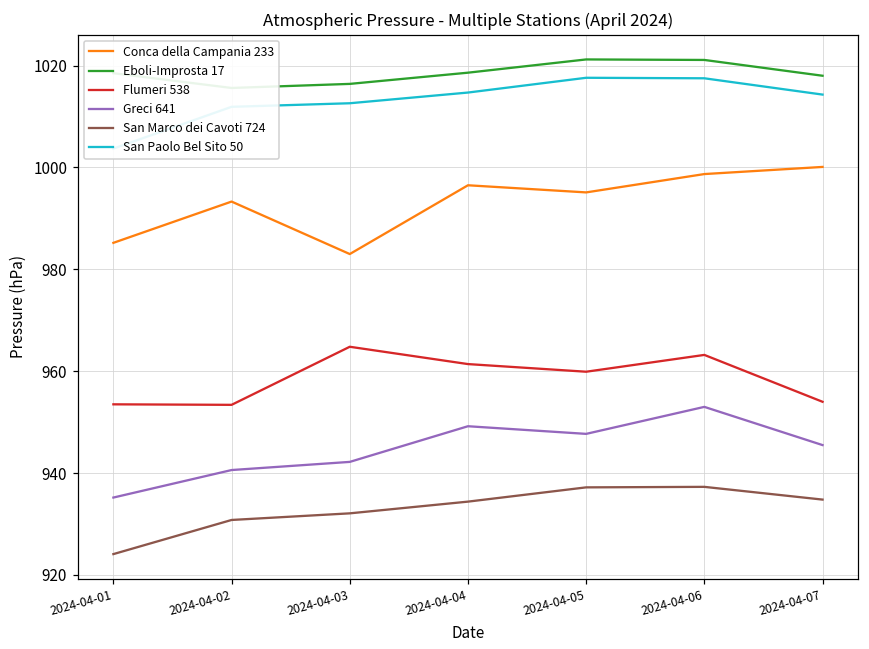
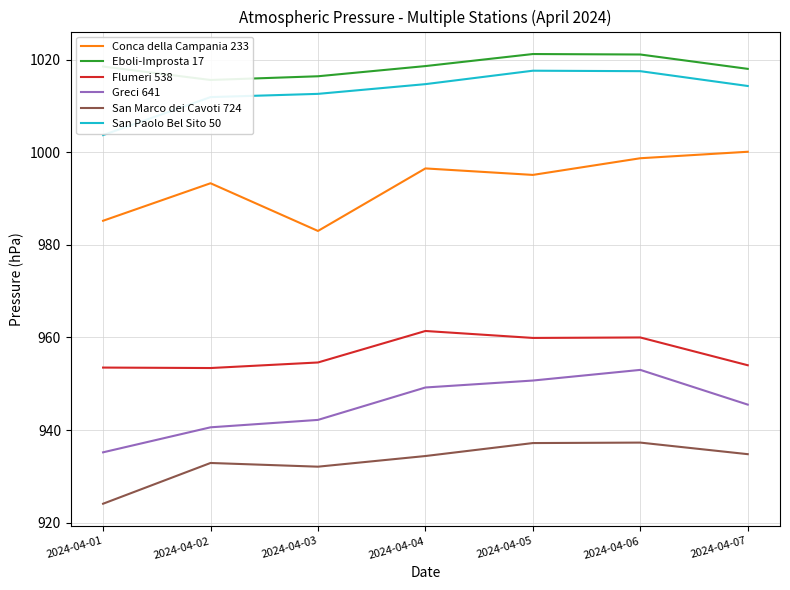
San Marco dei Cavoti 724, 2024-04-02: 931 -> 933
Flumeri 538, 2024-04-03: 965 -> 955
Greci 641, 2024-04-05: 948 -> 951
Flumeri 538, 2024-04-06: 963 -> 960
